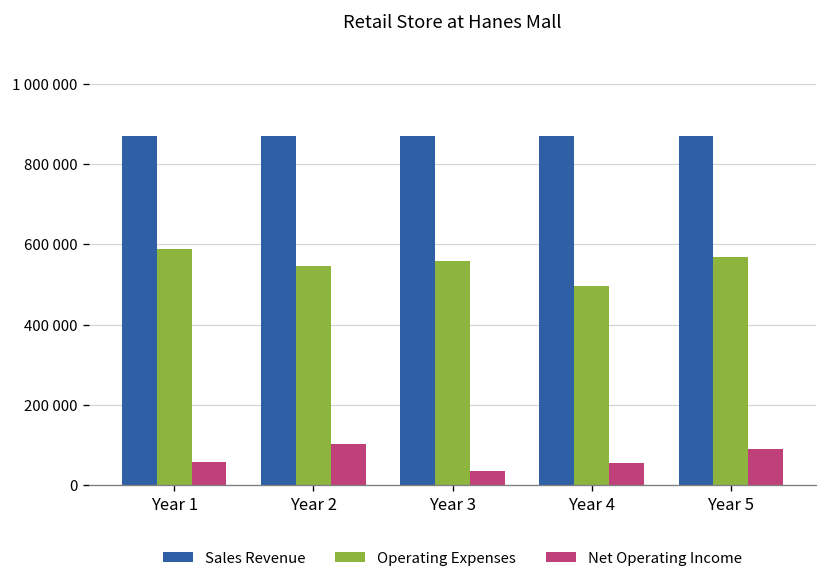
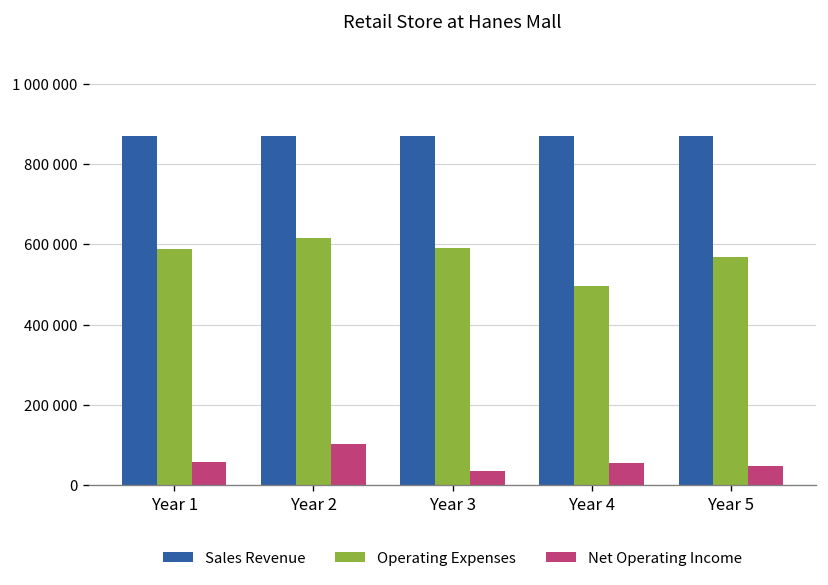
Operating Expenses, Year 2: 550000 -> 610000
Operating Expenses, Year 3: 560000 -> 590000
Net Operating Income, Year 5: 90000 -> 50000
